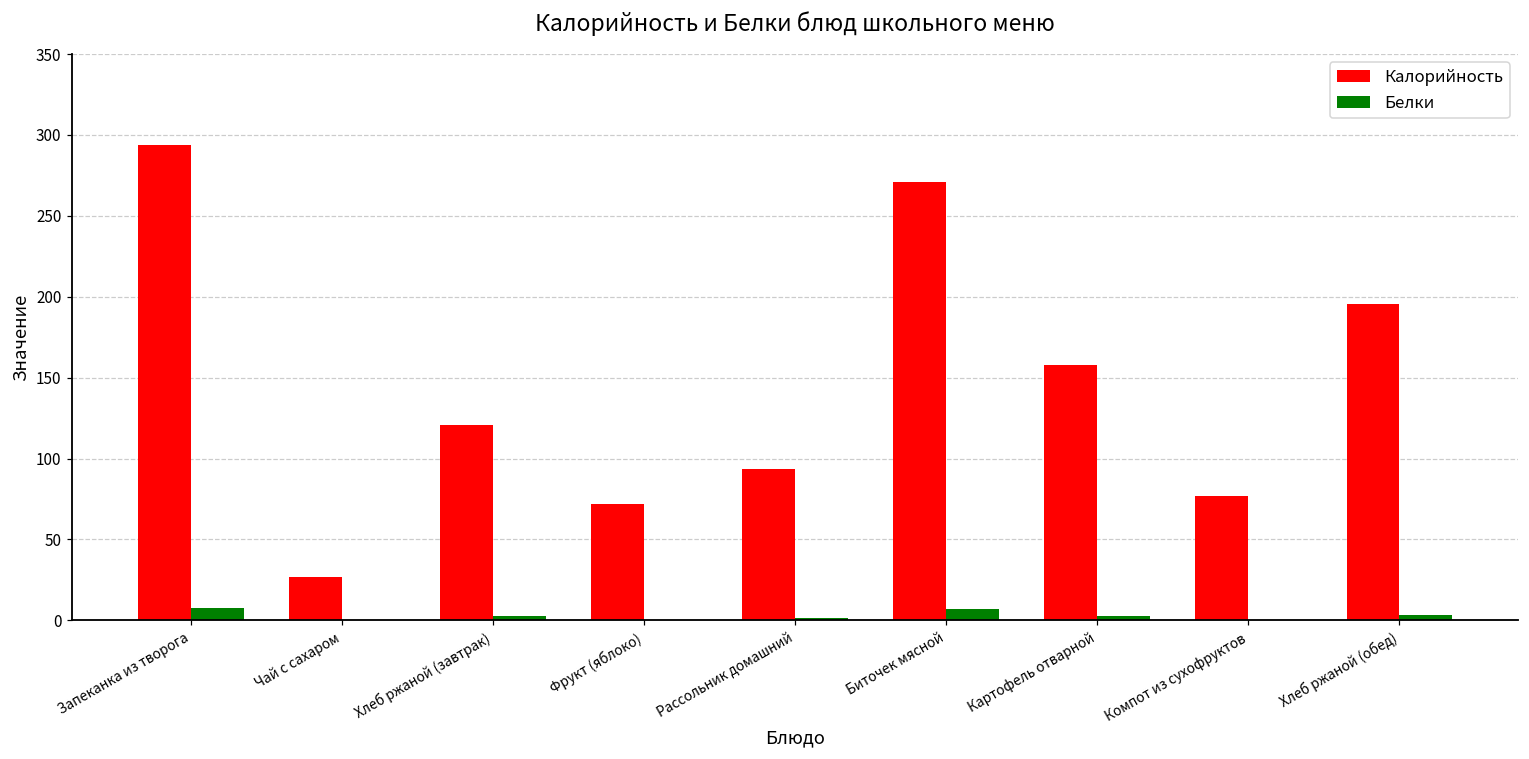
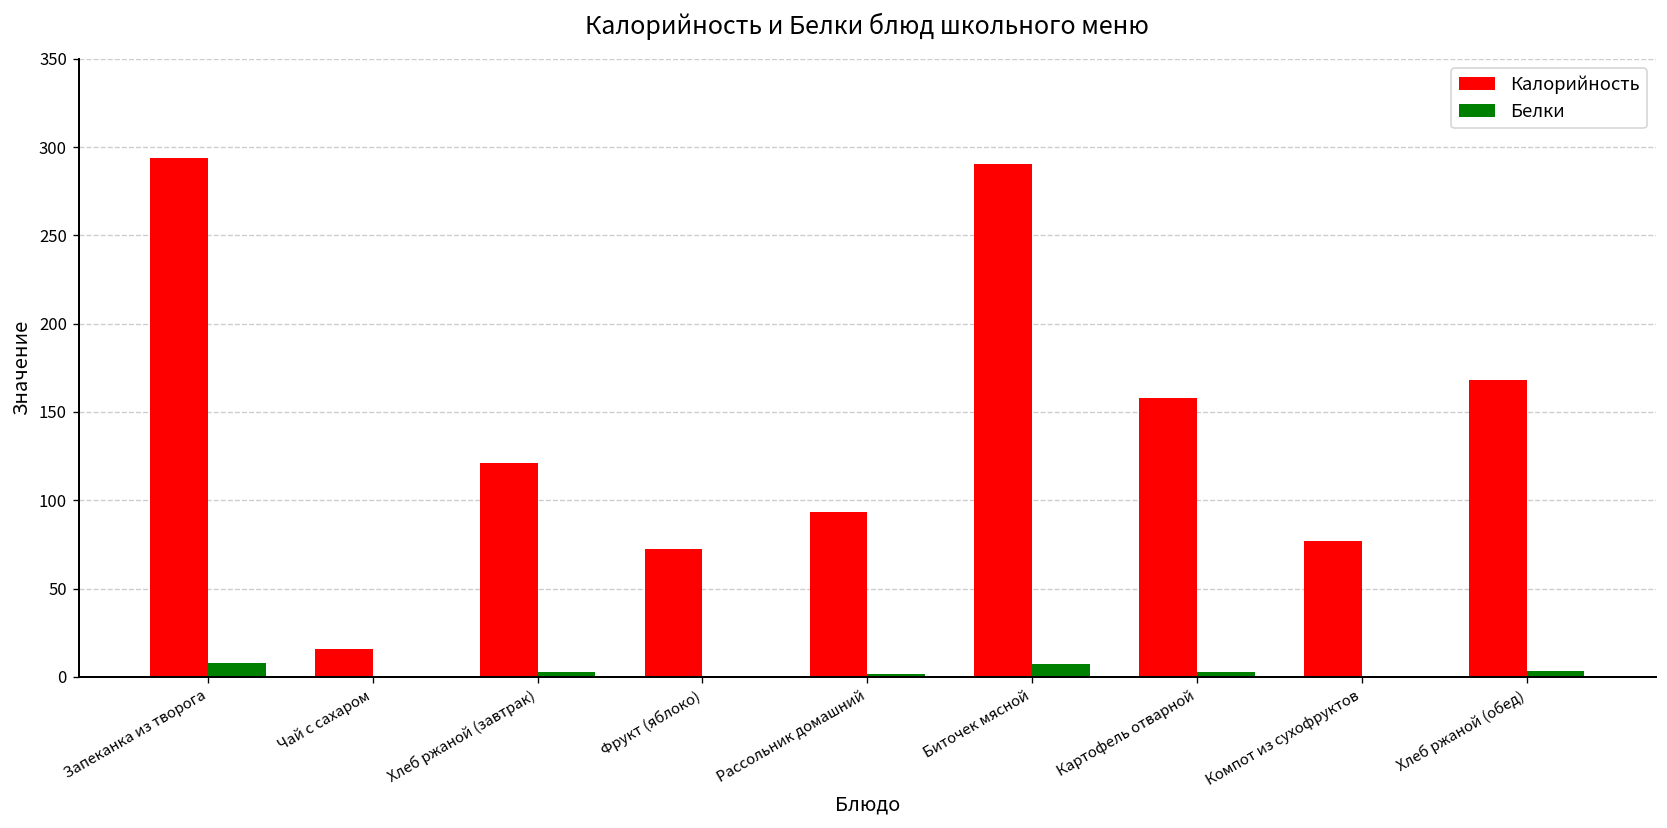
Калорийность, Чай с сахаром: 27 -> 16
Калорийность, Биточек мясной: 271 -> 290
Калорийность, Хлеб ржаной (обед): 196 -> 168
